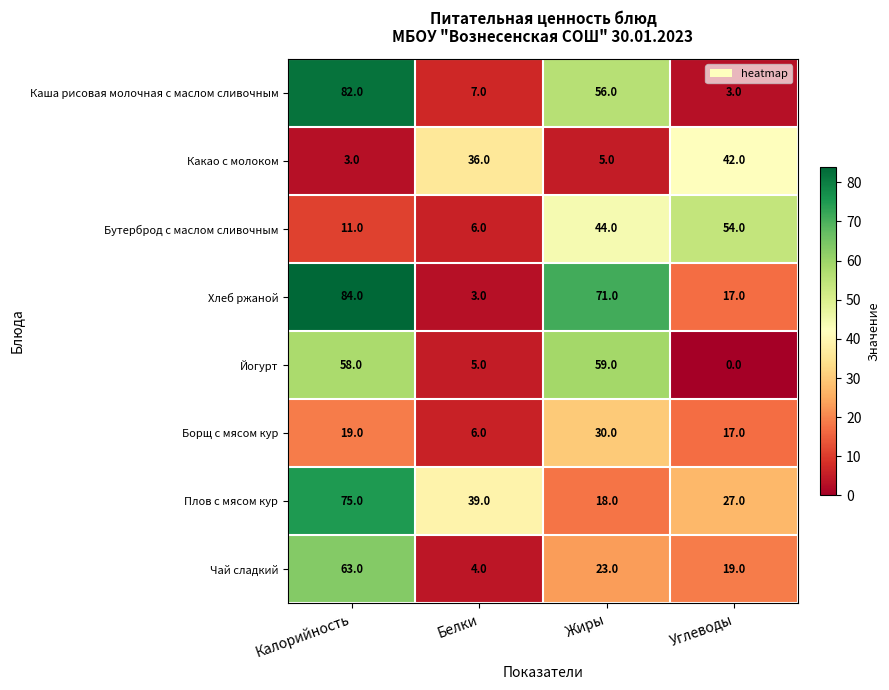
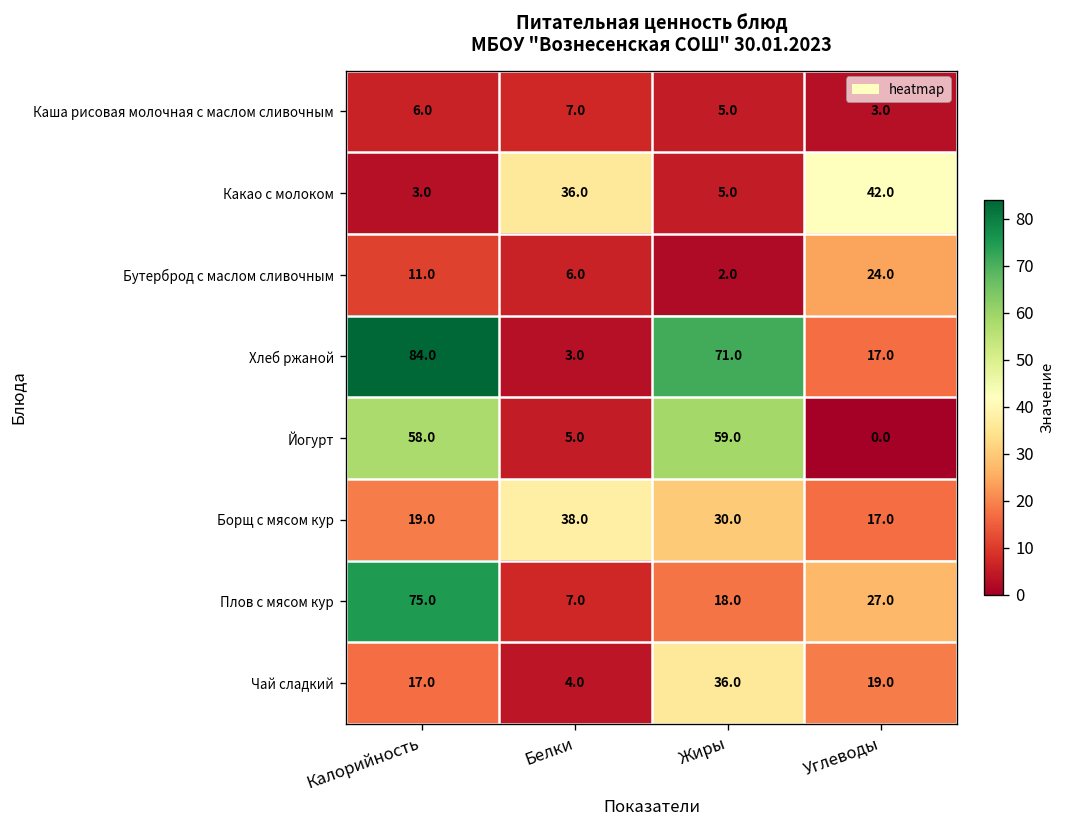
Каша рисовая молочная с маслом сливочным, Калорийность: 82.0 -> 6.0
Каша рисовая молочная с маслом сливочным, Жиры: 56.0 -> 5.0
Бутерброд с маслом сливочным, Жиры: 44.0 -> 2.0
Бутерброд с маслом сливочным, Углеводы: 54.0 -> 24.0
Борщ с мясом кур, Белки: 6.0 -> 38.0
Плов с мясом кур, Белки: 39.0 -> 7.0
Чай сладкий, Калорийность: 63.0 -> 17.0
Чай сладкий, Жиры: 23.0 -> 36.0
